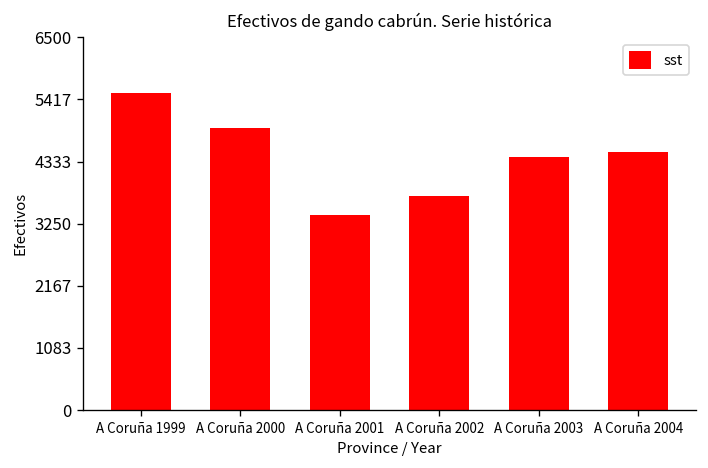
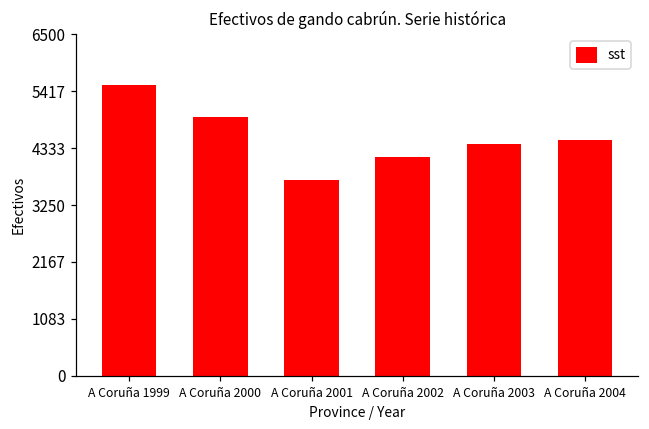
A Coruña 2001: 3400 -> 3700
A Coruña 2002: 3700 -> 4200
